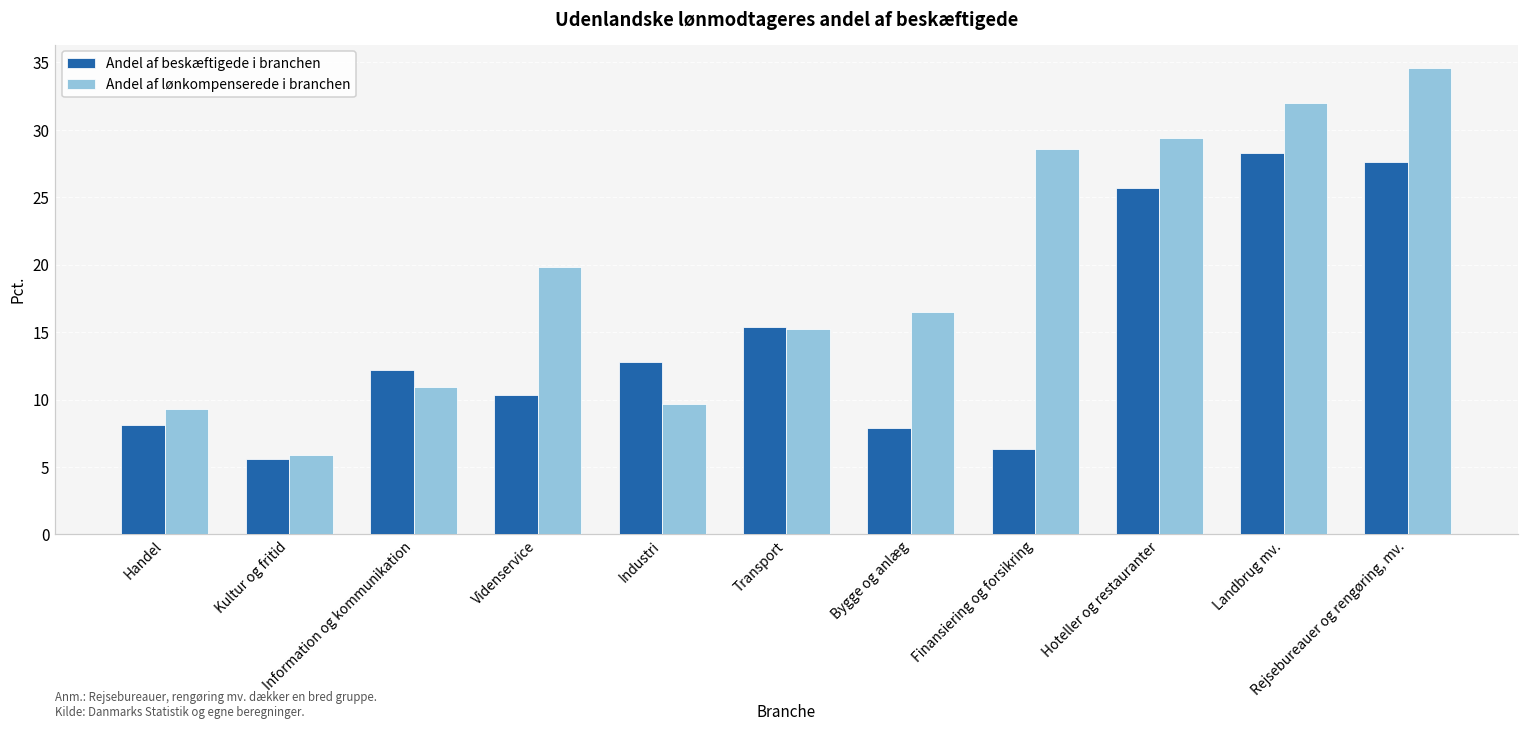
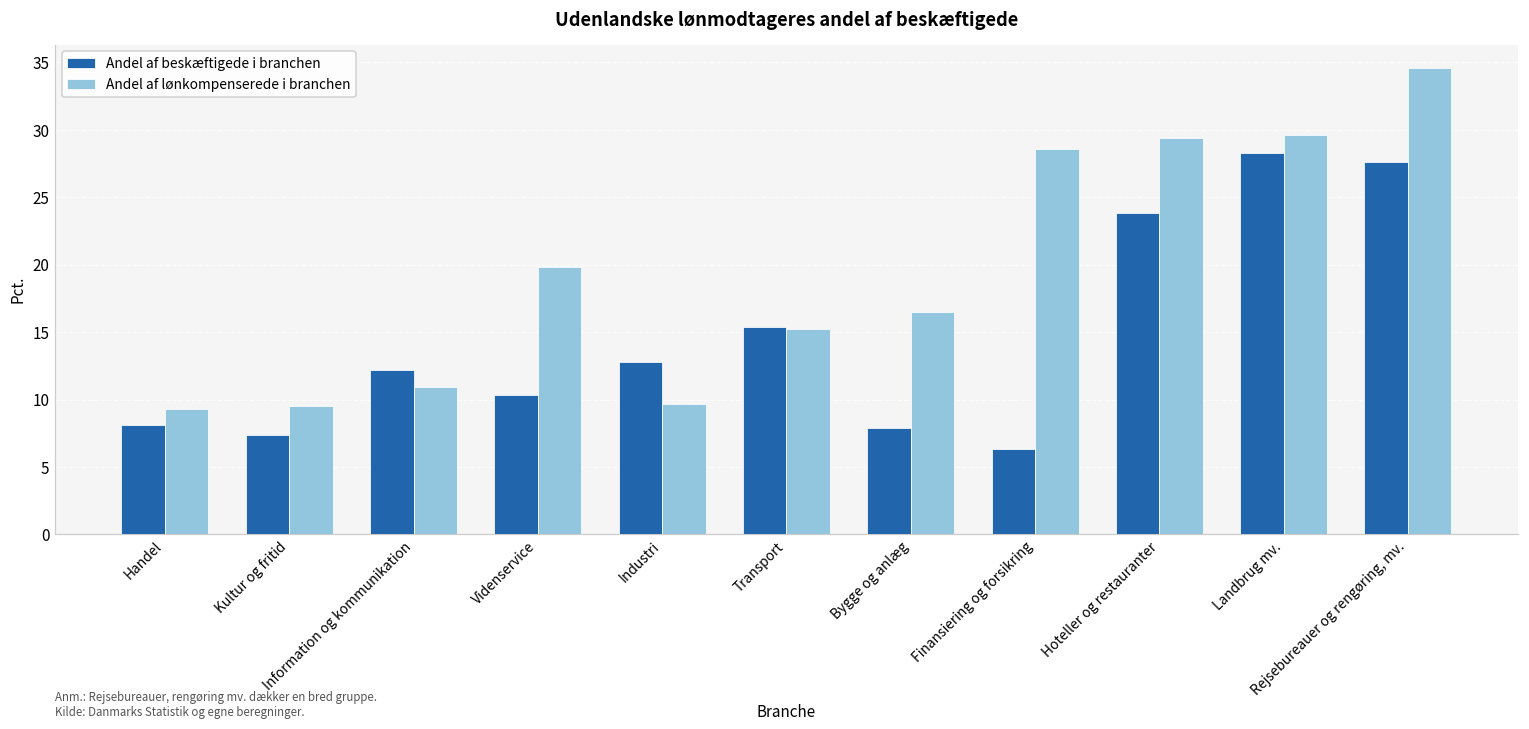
Andel af beskæftigede i branchen, Kultur og fritid: 5.6 -> 7.4
Andel af lønkompenserede i branchen, Kultur og fritid: 5.9 -> 9.5
Andel af beskæftigede i branchen, Hoteller og restauranter: 25.7 -> 23.8
Andel af lønkompenserede i branchen, Landbrug mv.: 32.0 -> 29.6
